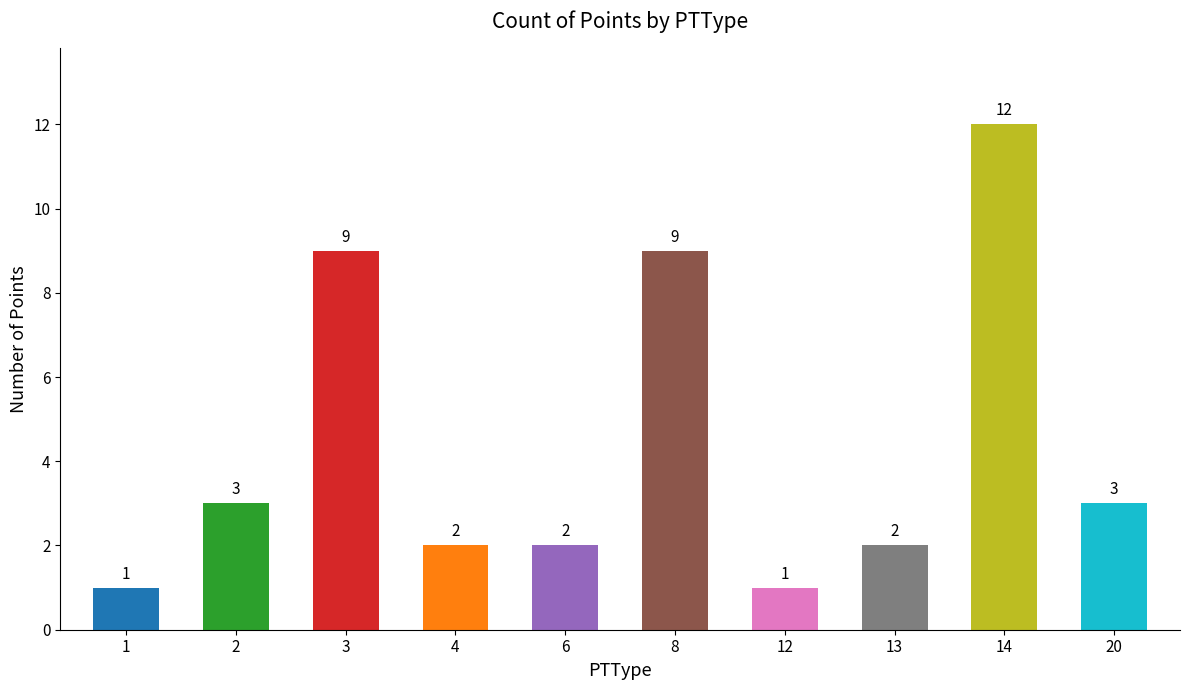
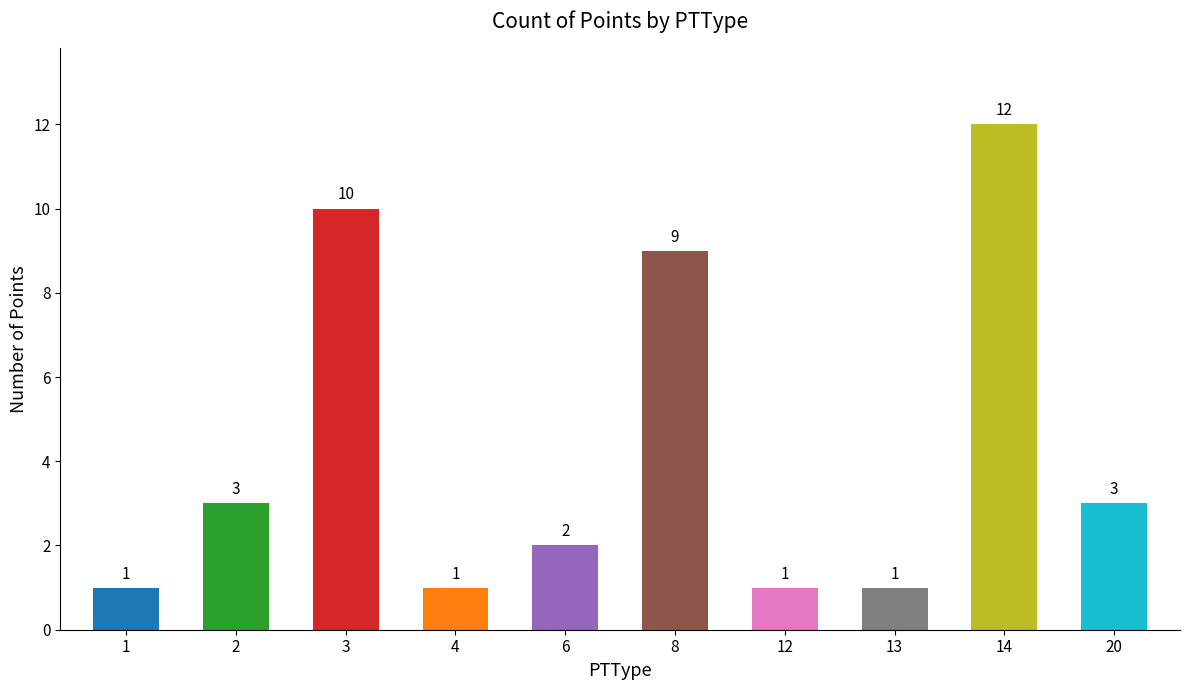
3: 9 -> 10
4: 2 -> 1
13: 2 -> 1
